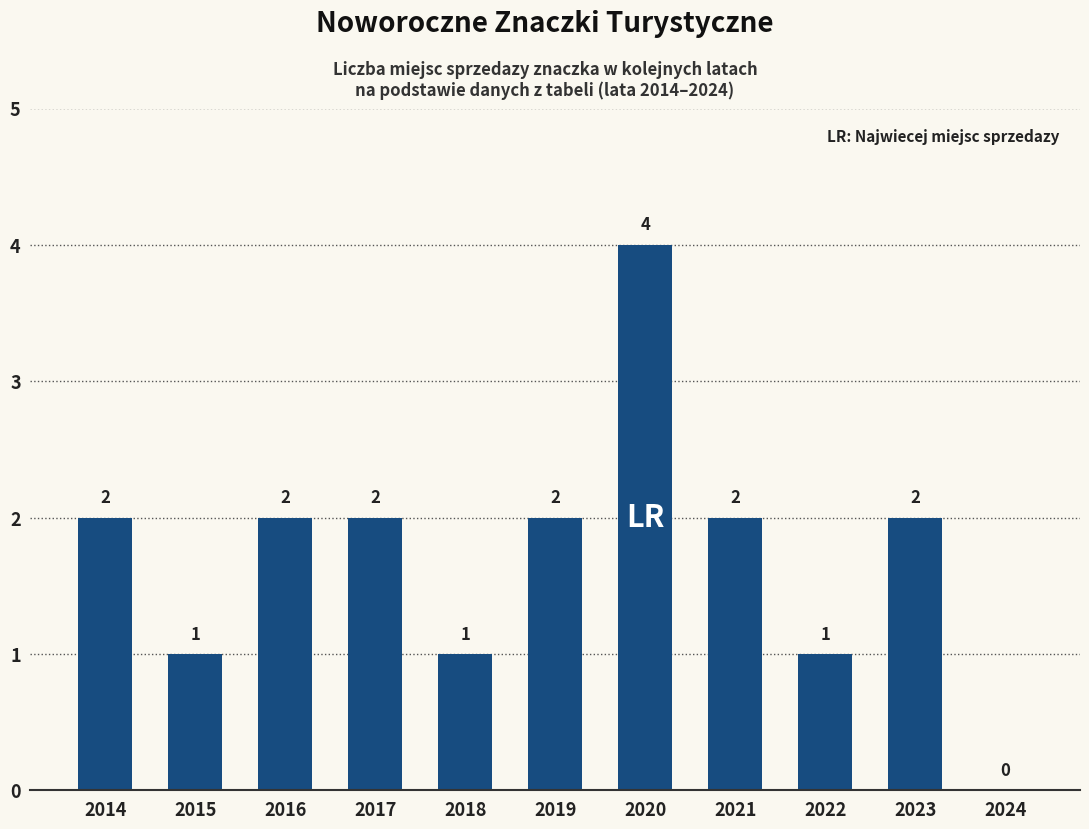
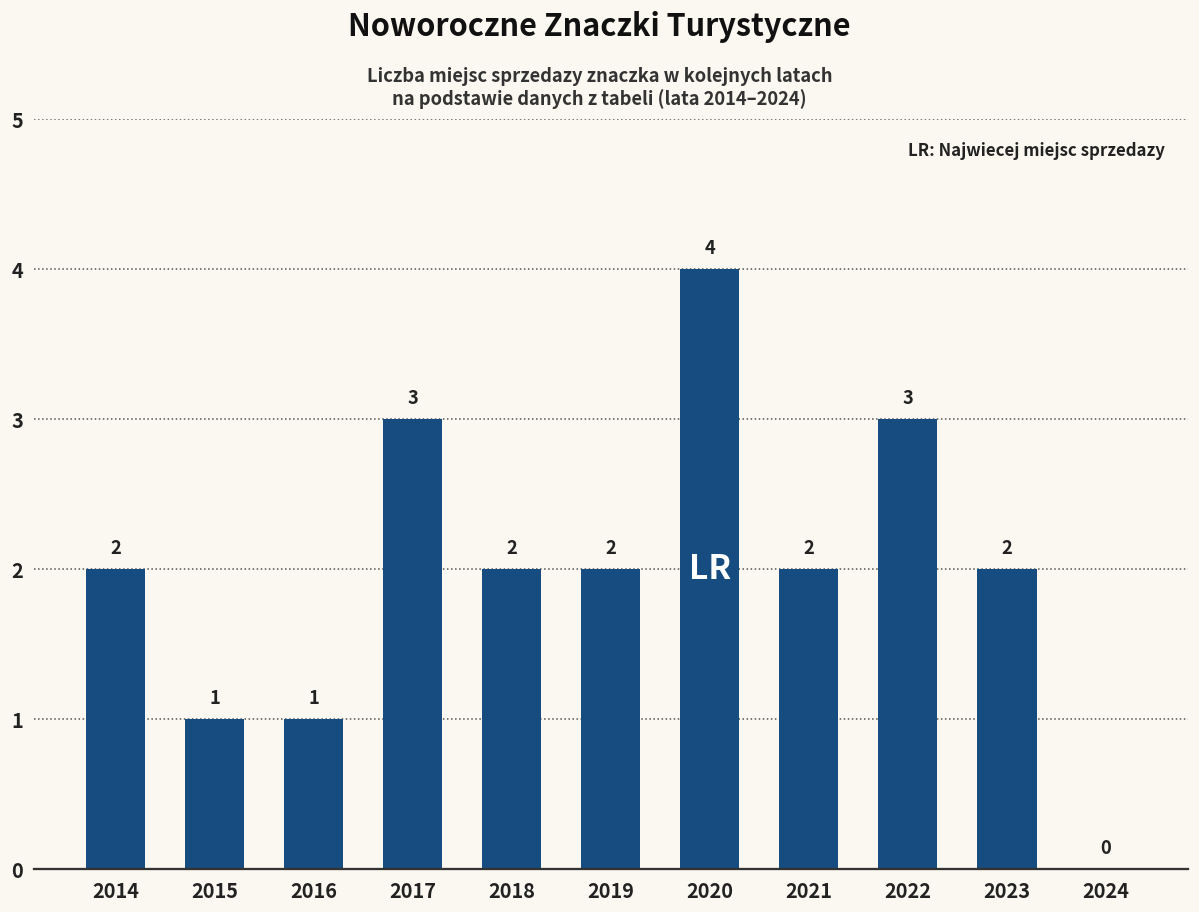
2016: 2 -> 1
2017: 2 -> 3
2018: 1 -> 2
2022: 1 -> 3
